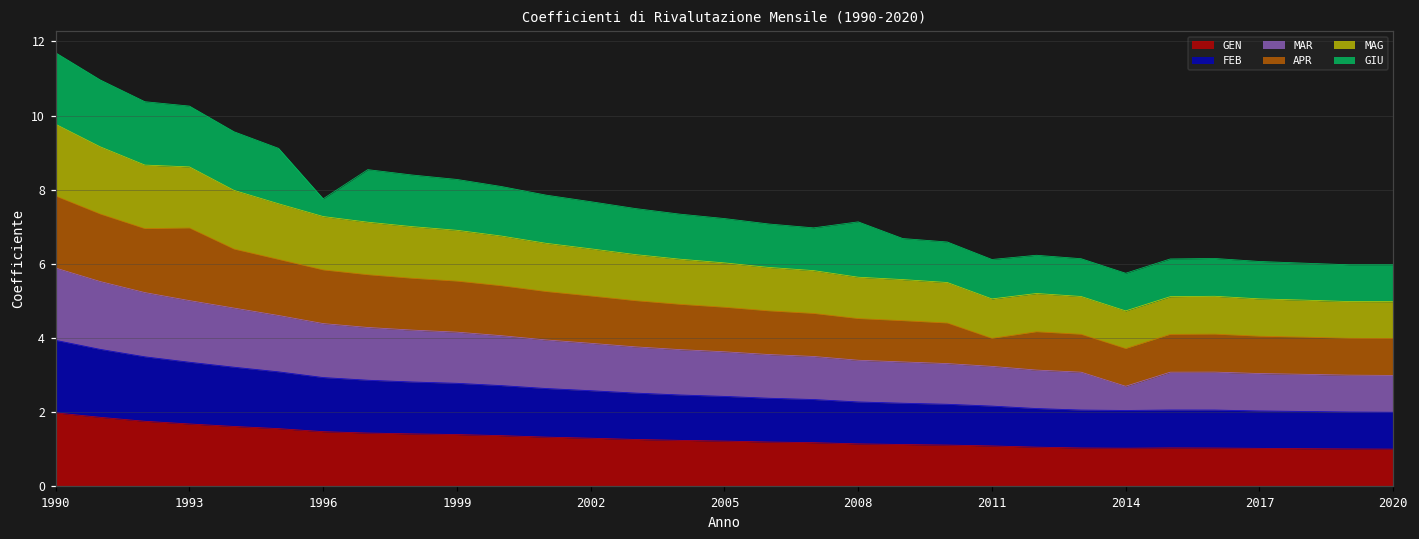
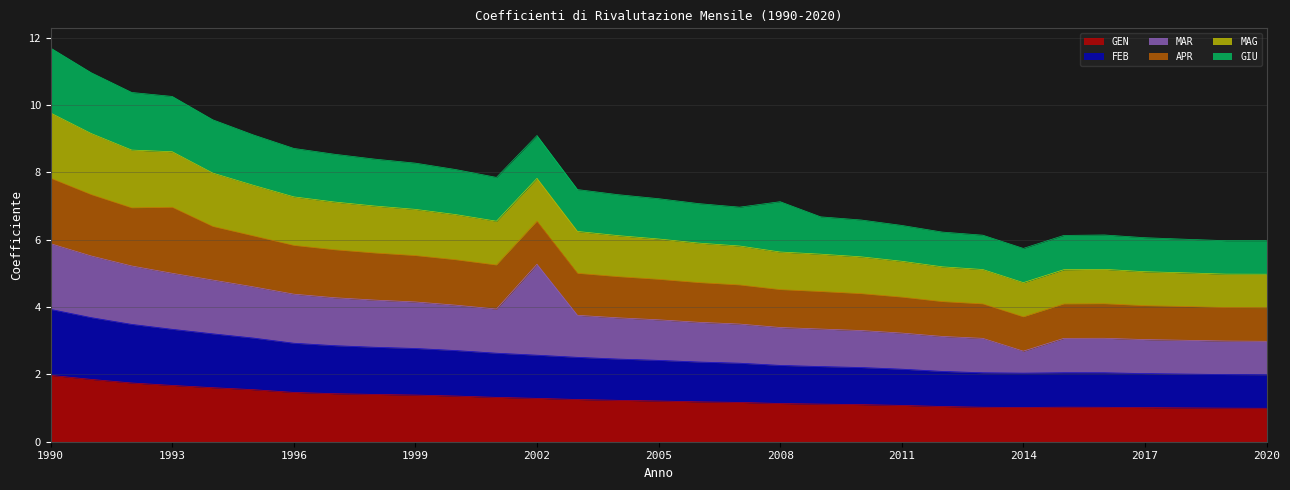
GIU, 1996: 0.5 -> 1.4
MAR, 2002: 1.3 -> 2.7
APR, 2011: 0.8 -> 1.1
